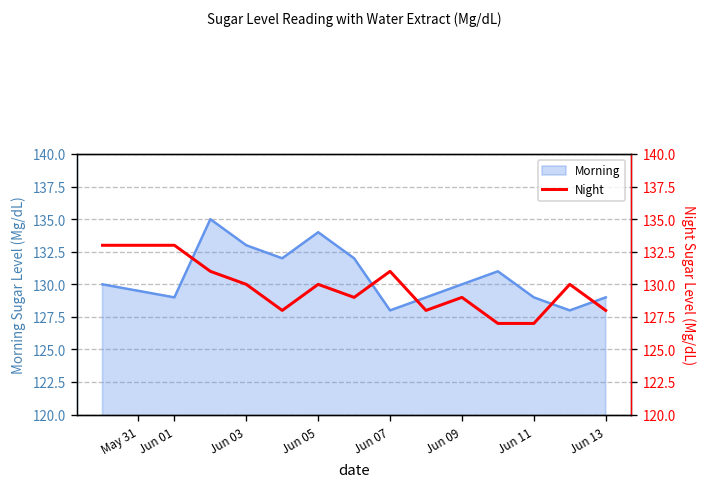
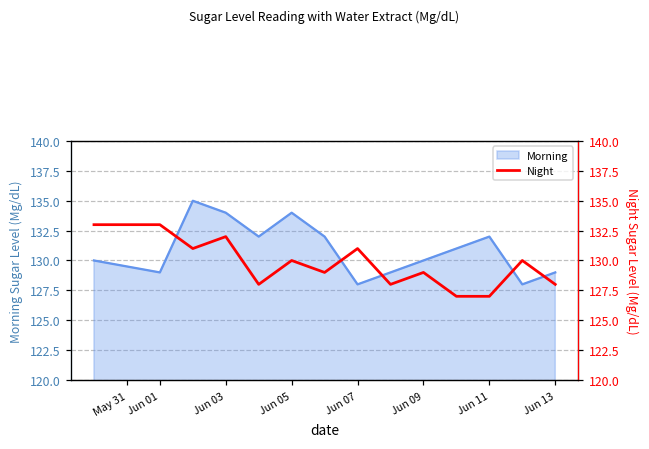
Morning, Jun 03: 133 -> 134
Morning, Jun 11: 129 -> 132
Night, Jun 03: 130 -> 132
